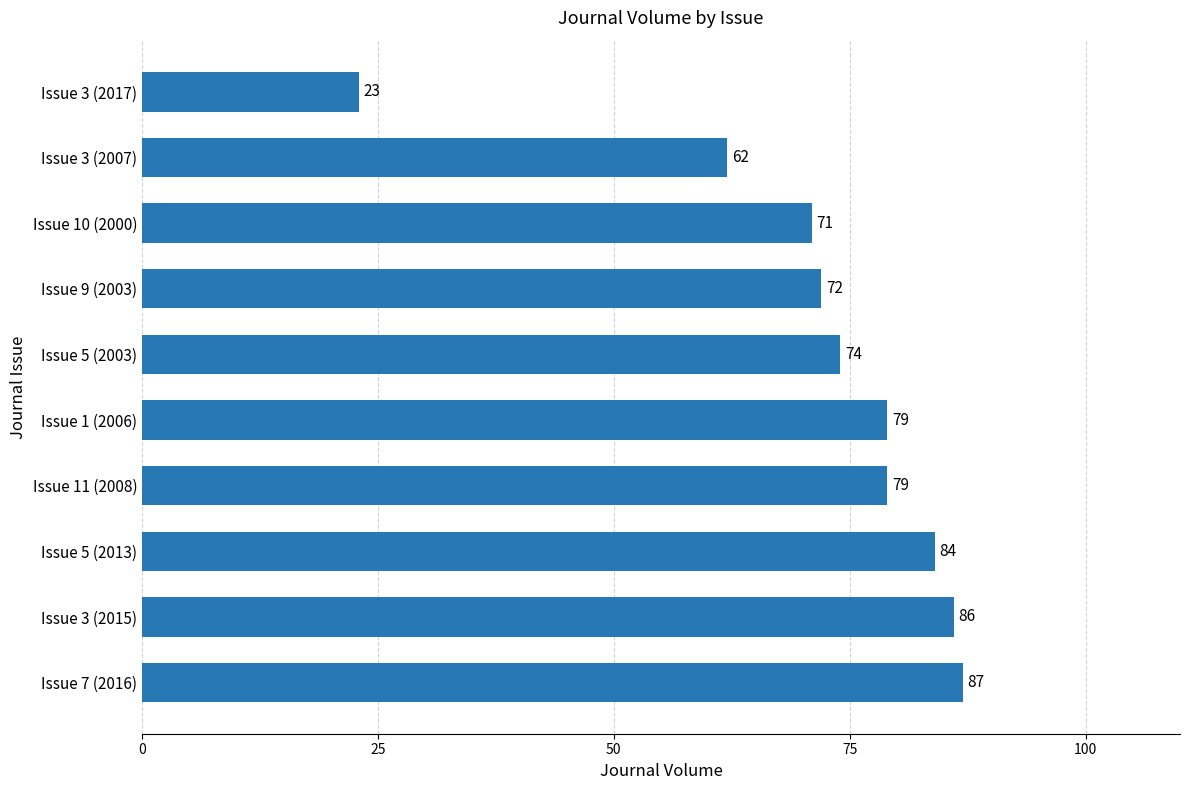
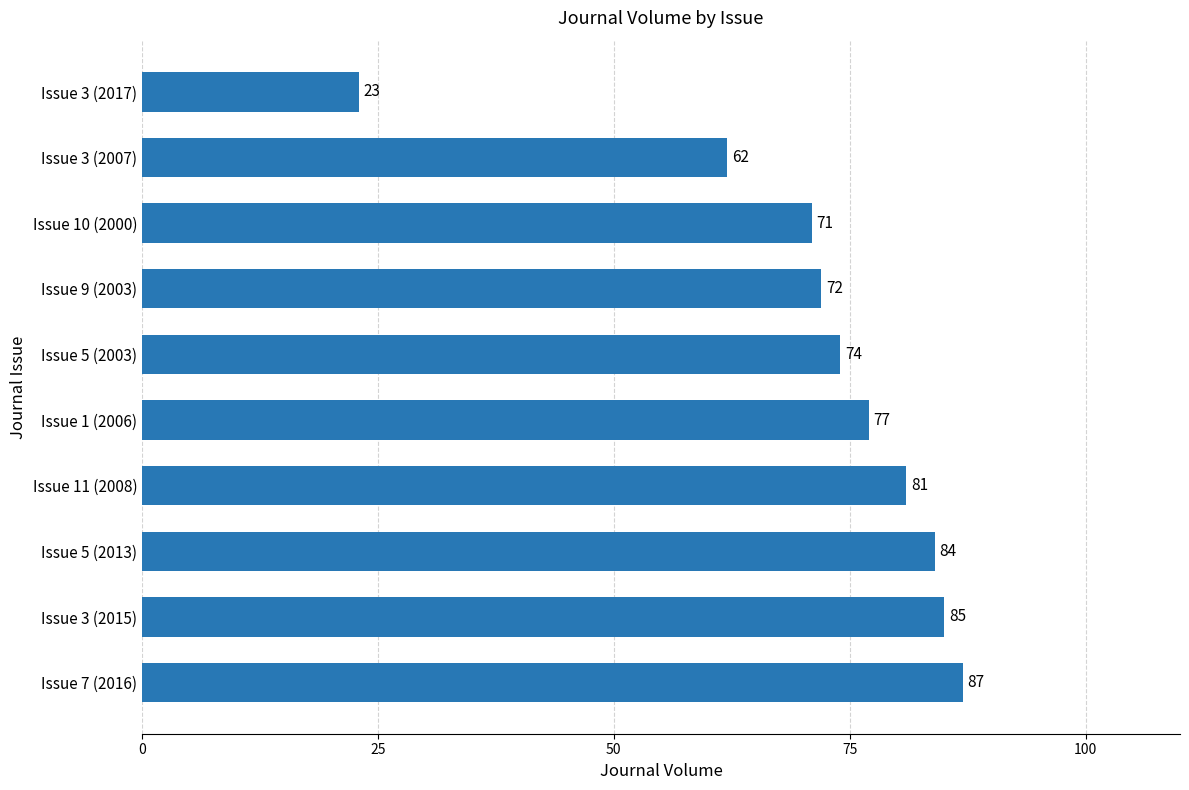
Issue 1 (2006): 79 -> 77
Issue 11 (2008): 79 -> 81
Issue 3 (2015): 86 -> 85
